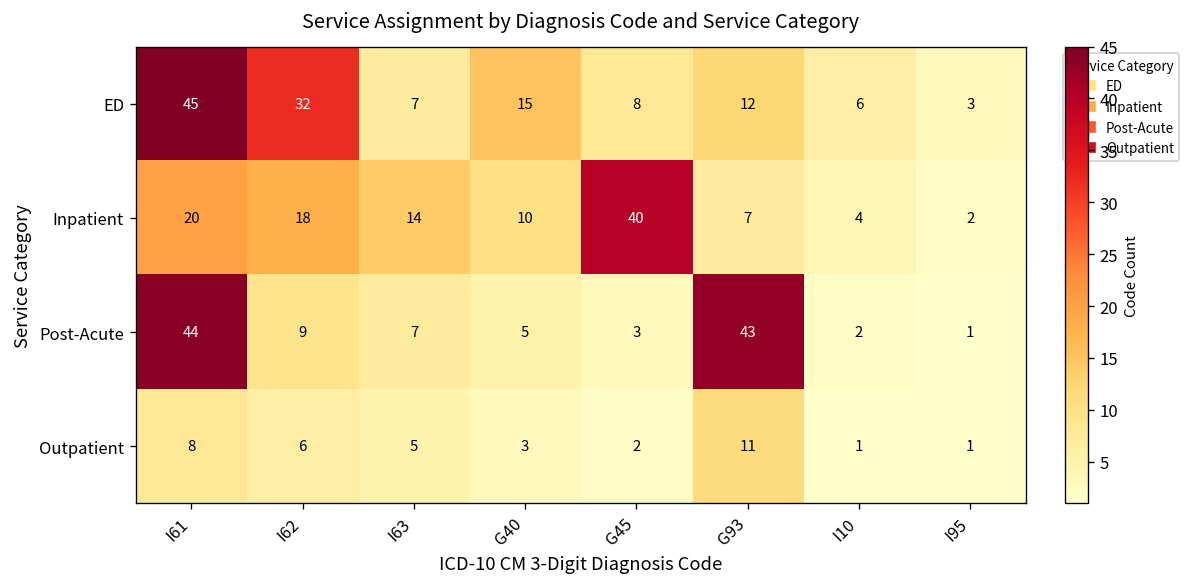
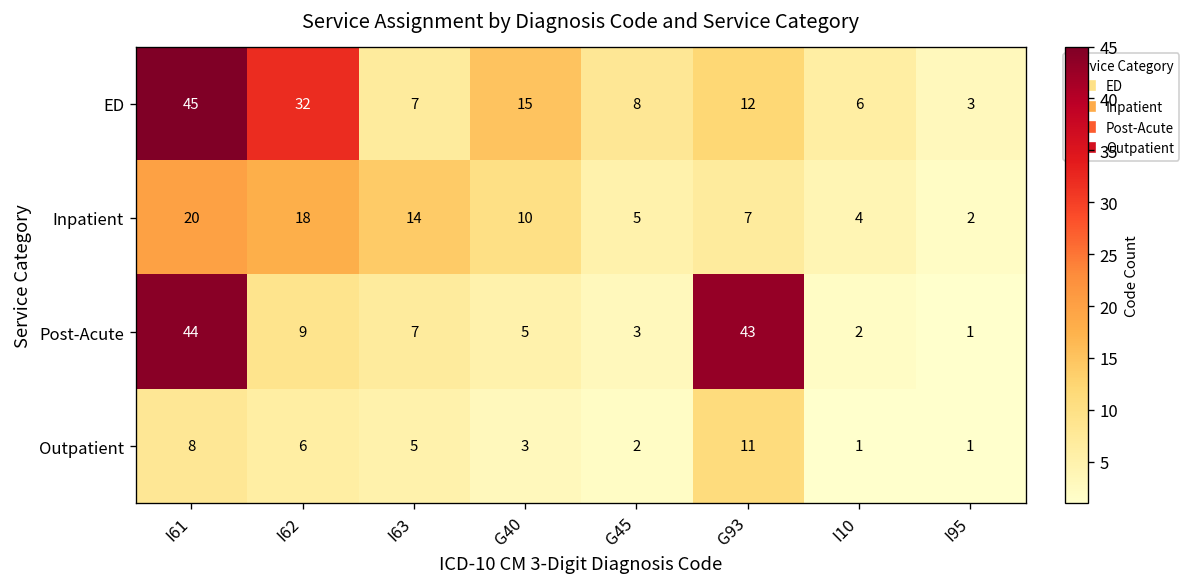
Inpatient, G45: 40 -> 5
